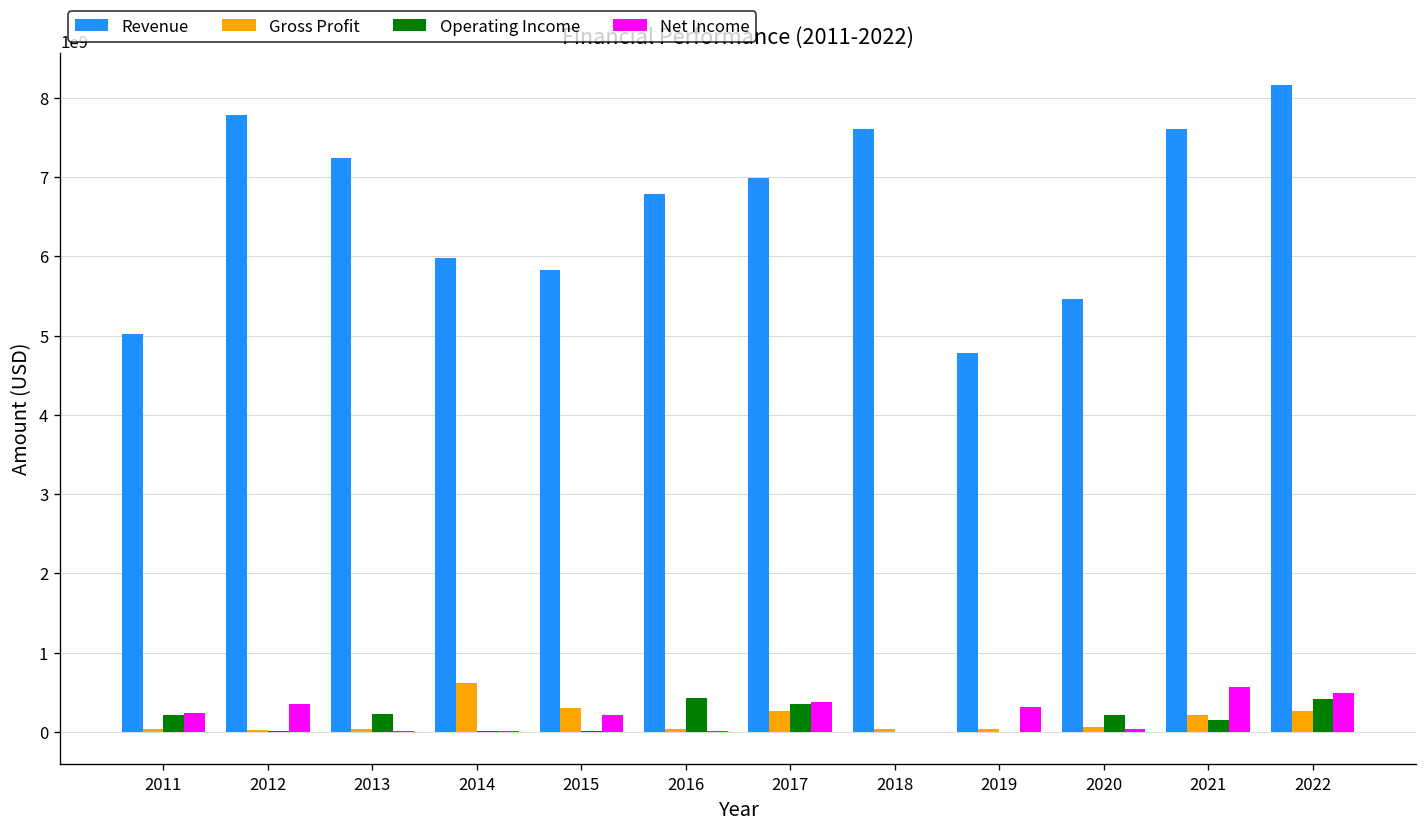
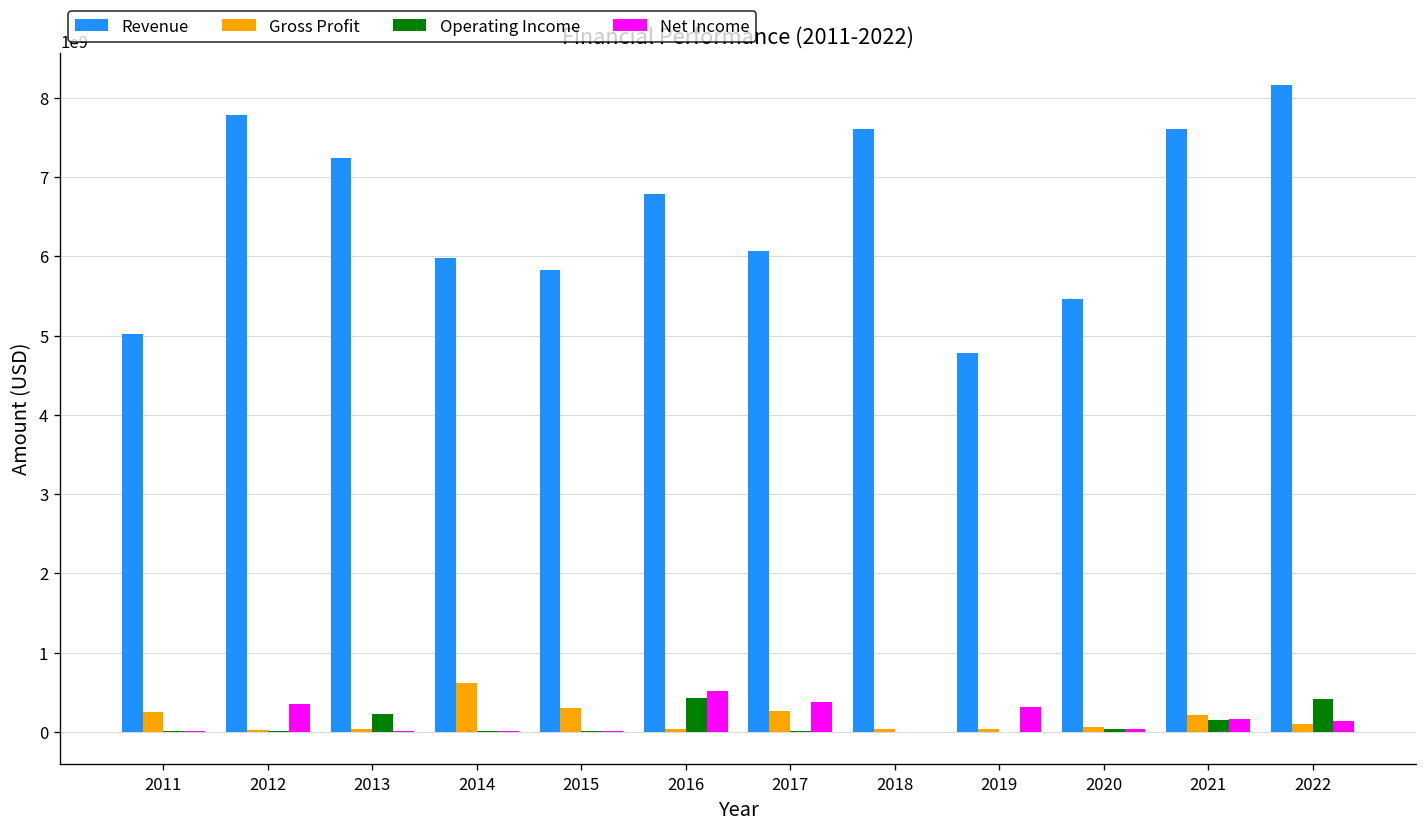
Gross Profit, 2011: 0 -> 300000000
Operating Income, 2011: 200000000 -> 0
Net Income, 2011: 200000000 -> 0
Net Income, 2015: 200000000 -> 0
Net Income, 2016: 0 -> 500000000
Revenue, 2017: 7000000000 -> 6100000000
Operating Income, 2017: 400000000 -> 0
Operating Income, 2020: 200000000 -> 0
Net Income, 2021: 600000000 -> 200000000
Gross Profit, 2022: 300000000 -> 100000000
Net Income, 2022: 500000000 -> 100000000
